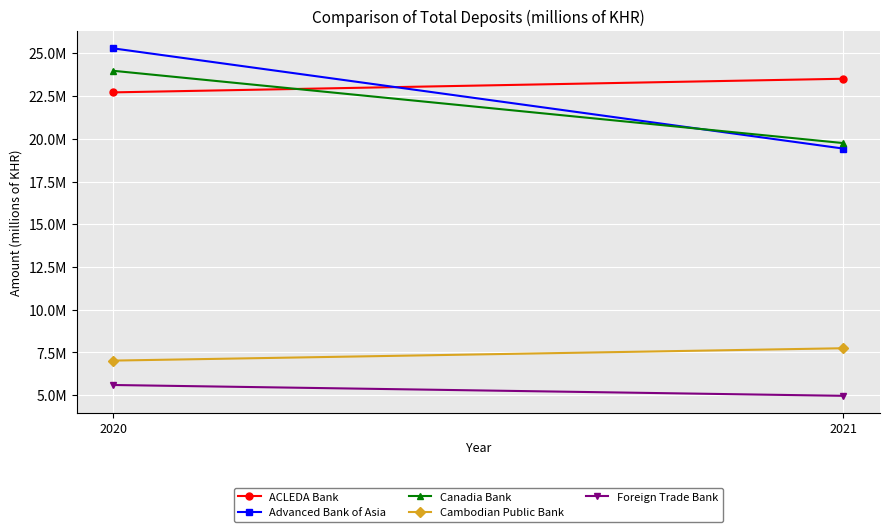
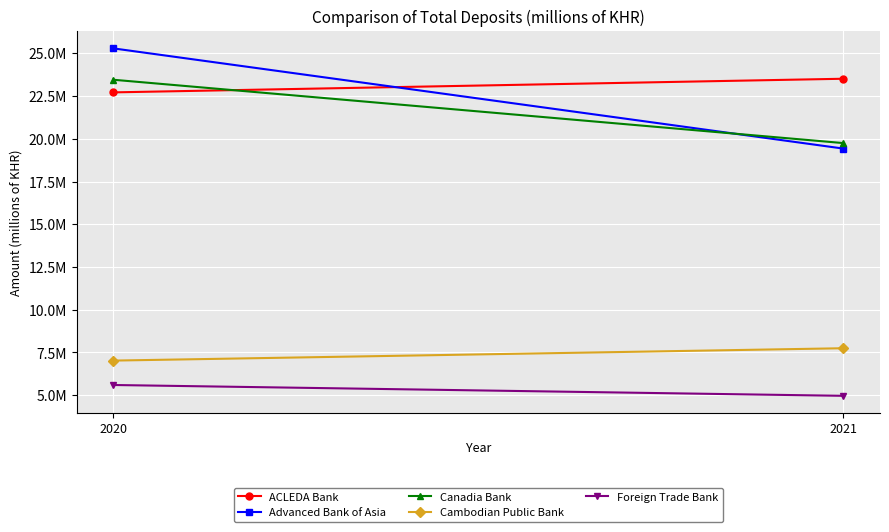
Canadia Bank, 2020: 24000000 -> 23500000
